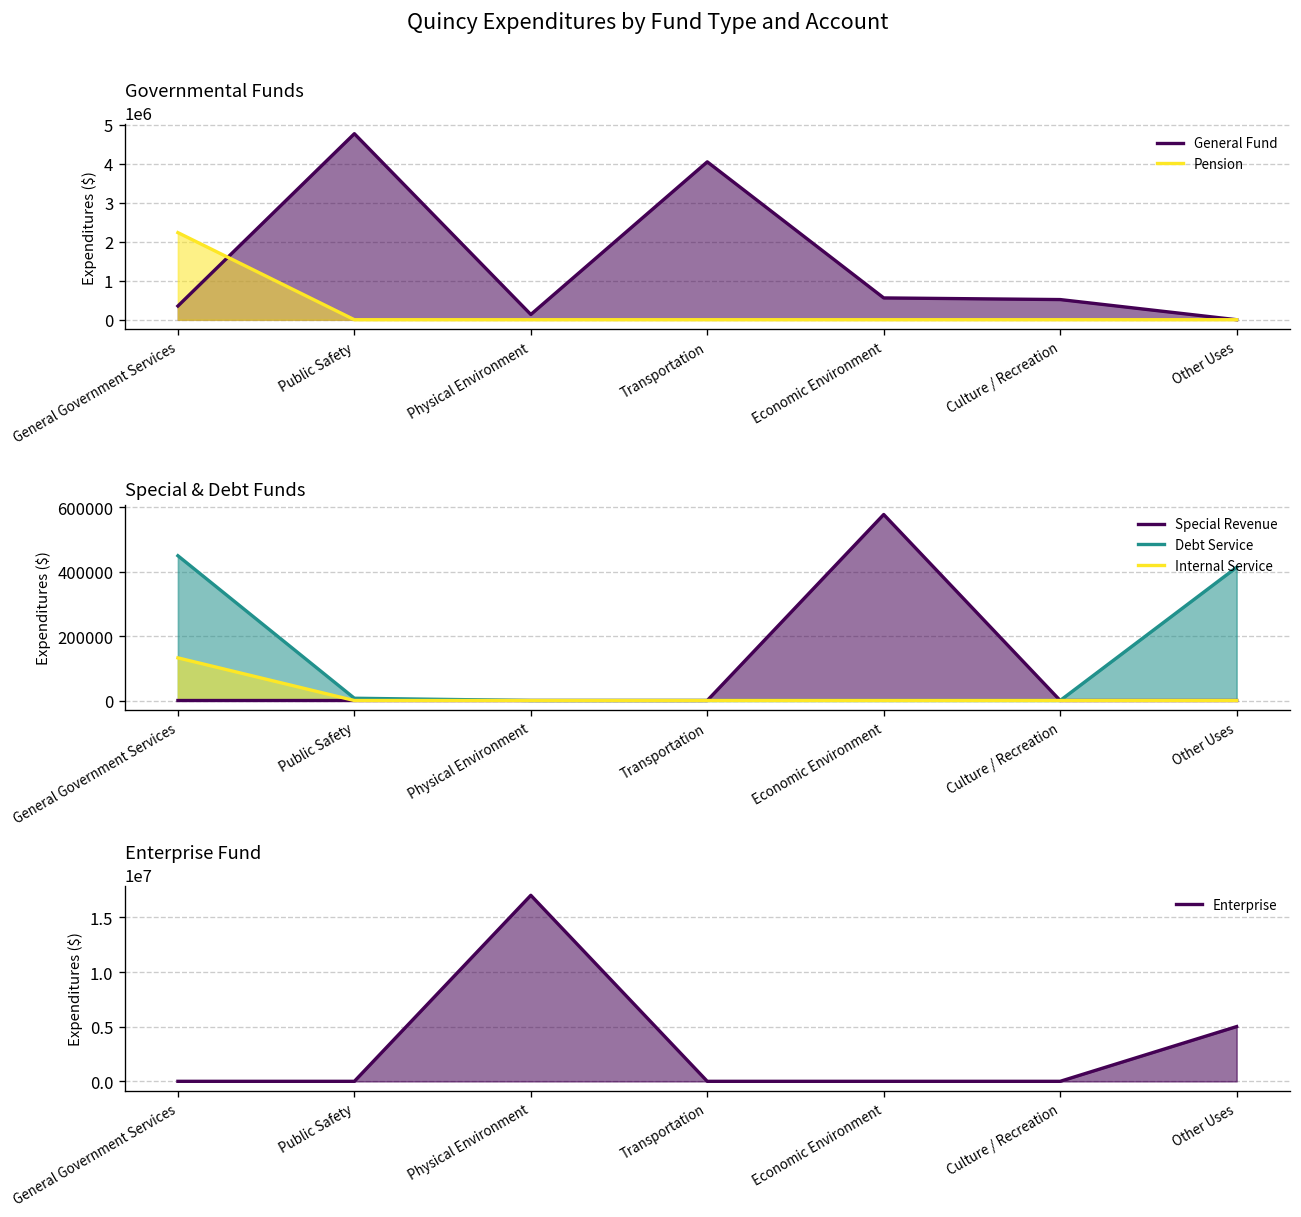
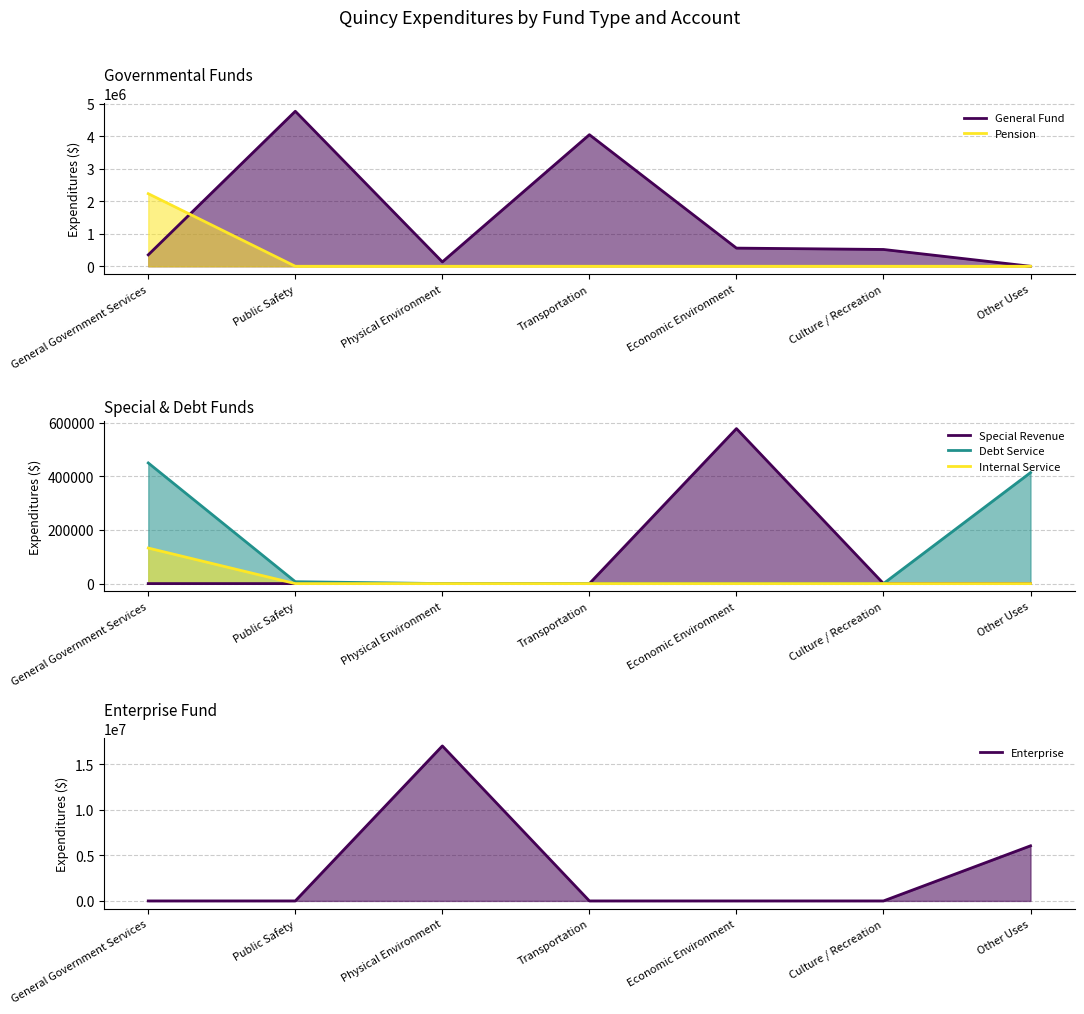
Enterprise Fund, Other Uses: 5000000 -> 6000000
